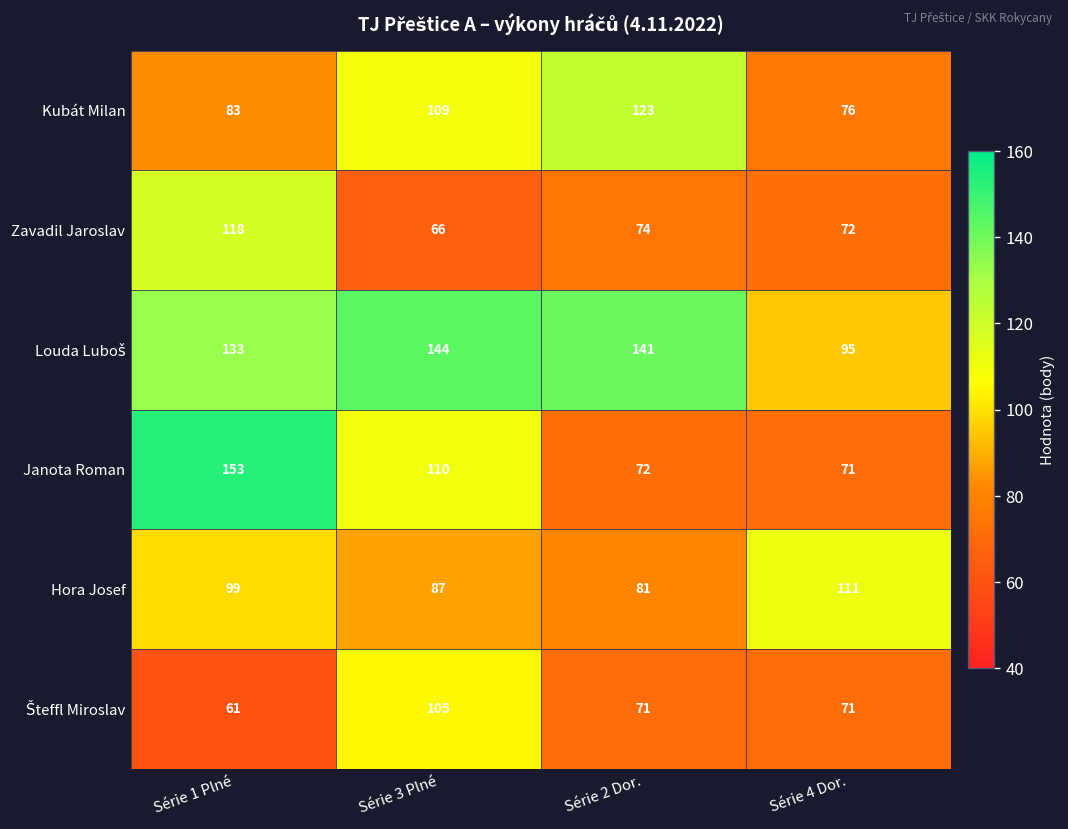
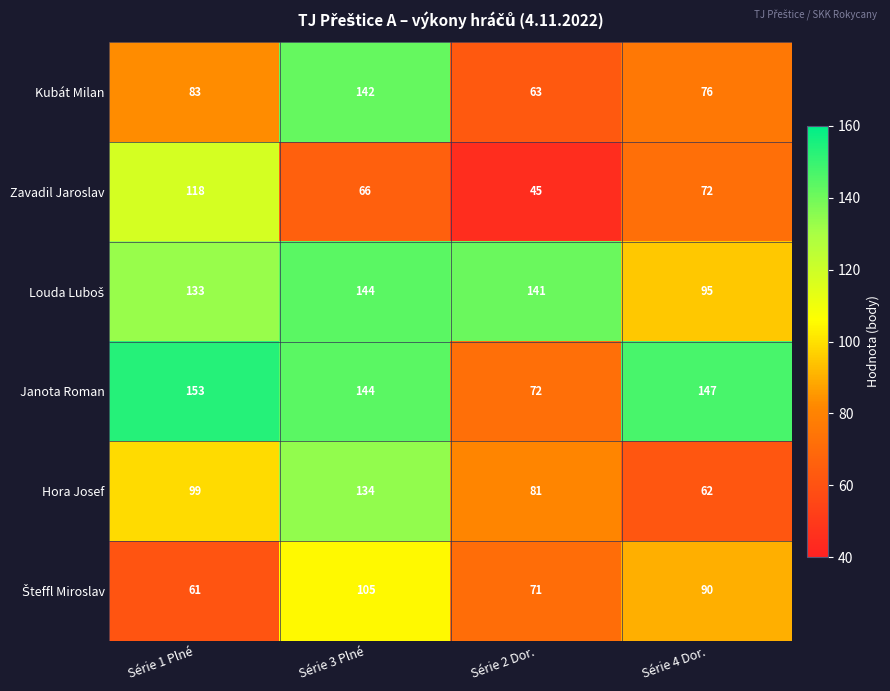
Kubát Milan, Série 3 Plné: 109 -> 142
Kubát Milan, Série 2 Dor.: 123 -> 63
Zavadil Jaroslav, Série 2 Dor.: 74 -> 45
Janota Roman, Série 3 Plné: 110 -> 144
Janota Roman, Série 4 Dor.: 71 -> 147
Hora Josef, Série 3 Plné: 87 -> 134
Hora Josef, Série 4 Dor.: 111 -> 62
Šteffl Miroslav, Série 4 Dor.: 71 -> 90
